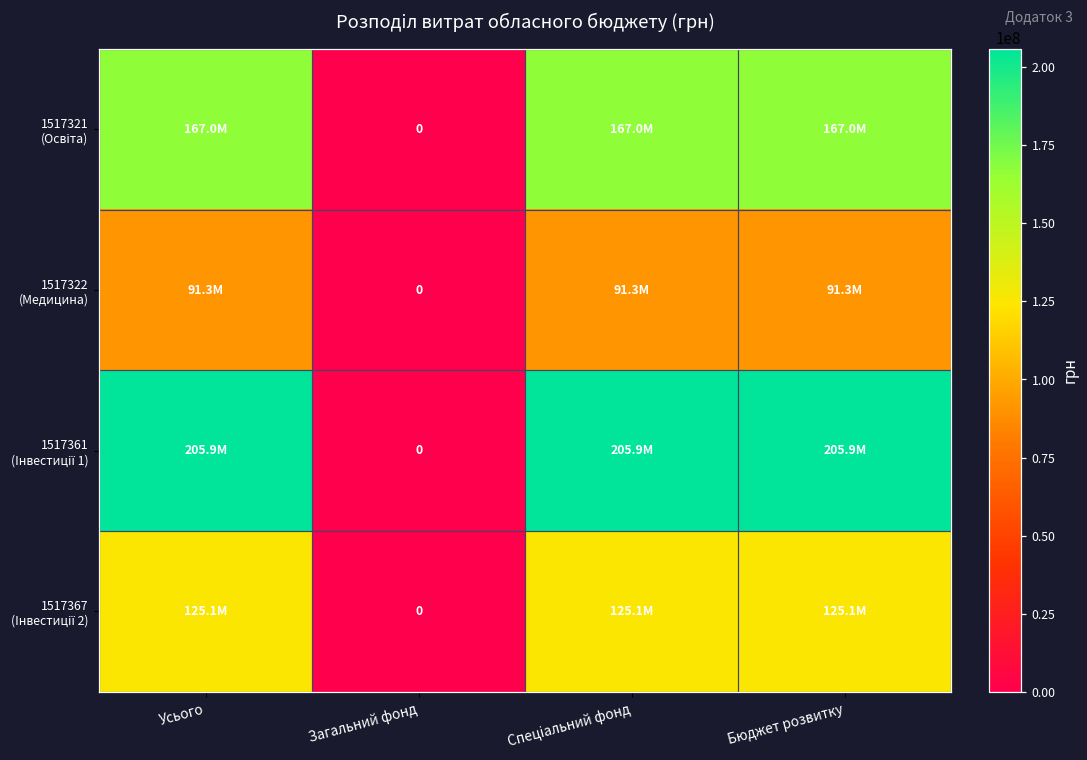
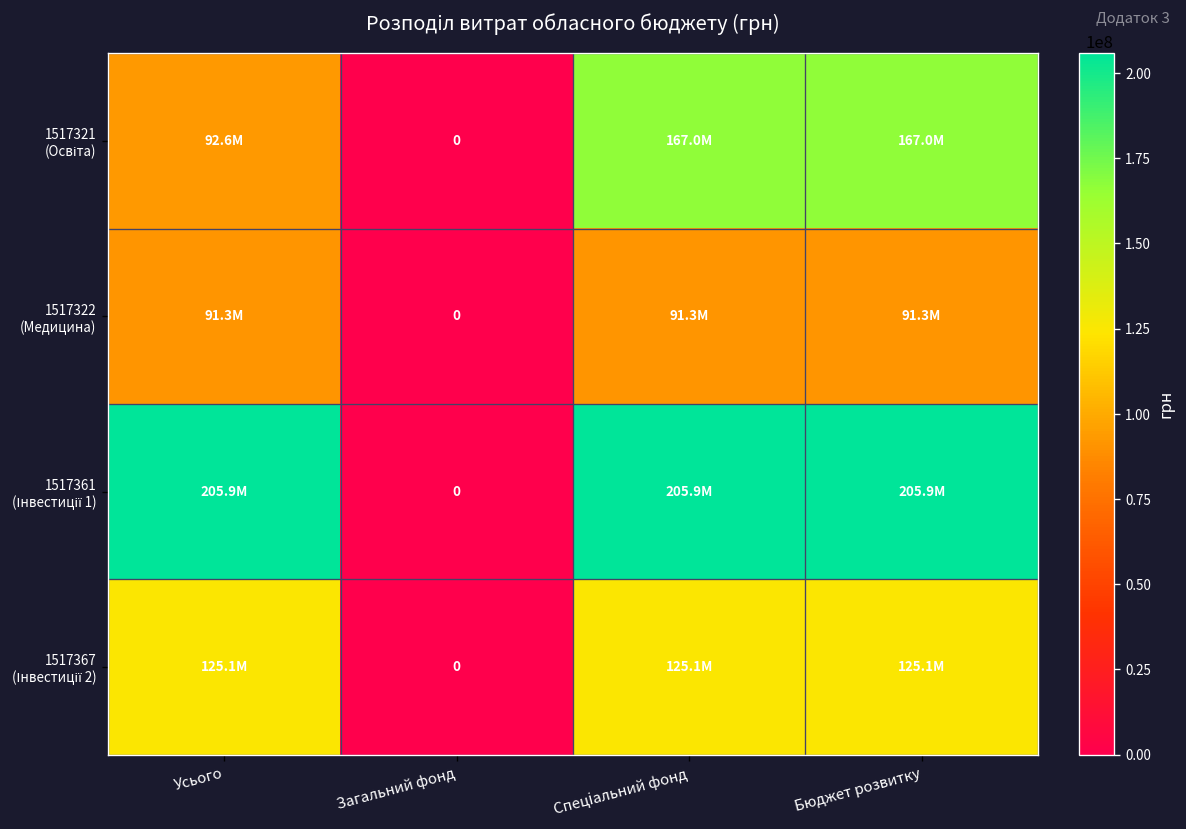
1517321 (Освіта), Усього: 167.0M -> 92.6M
